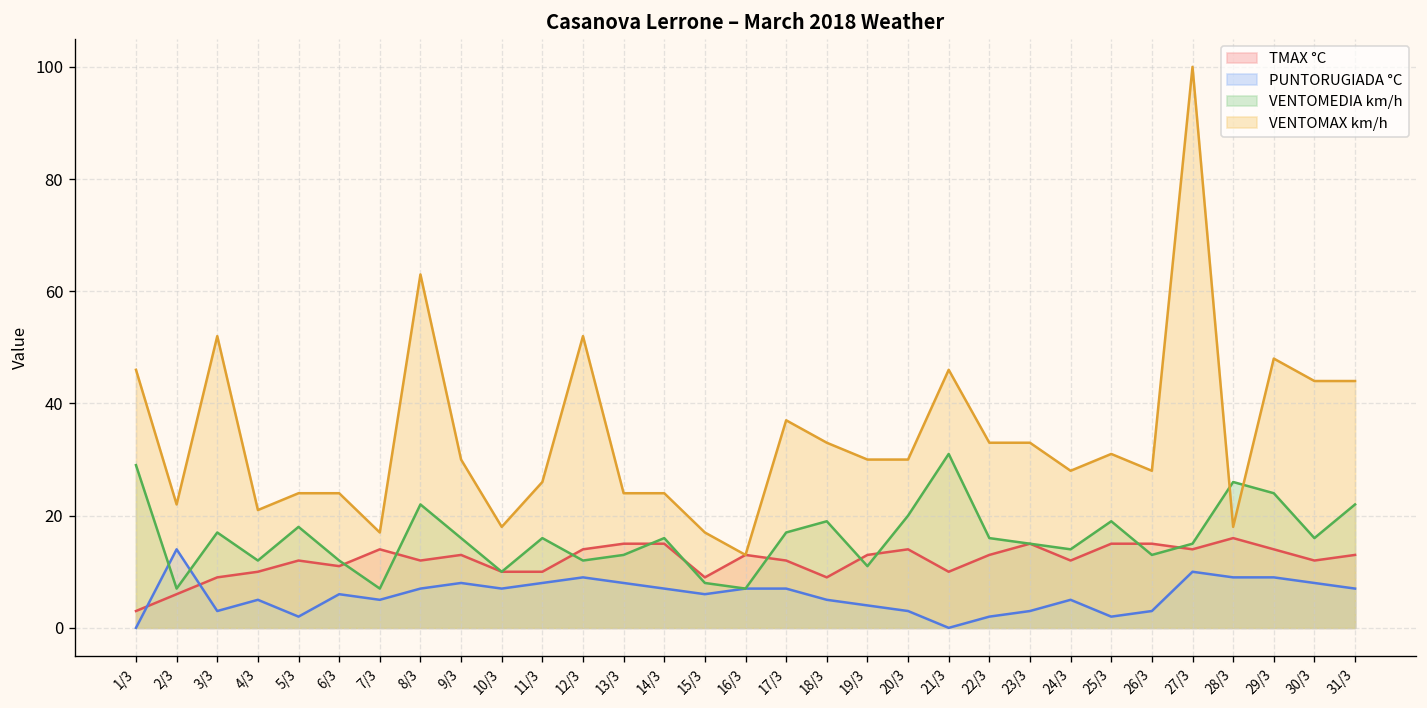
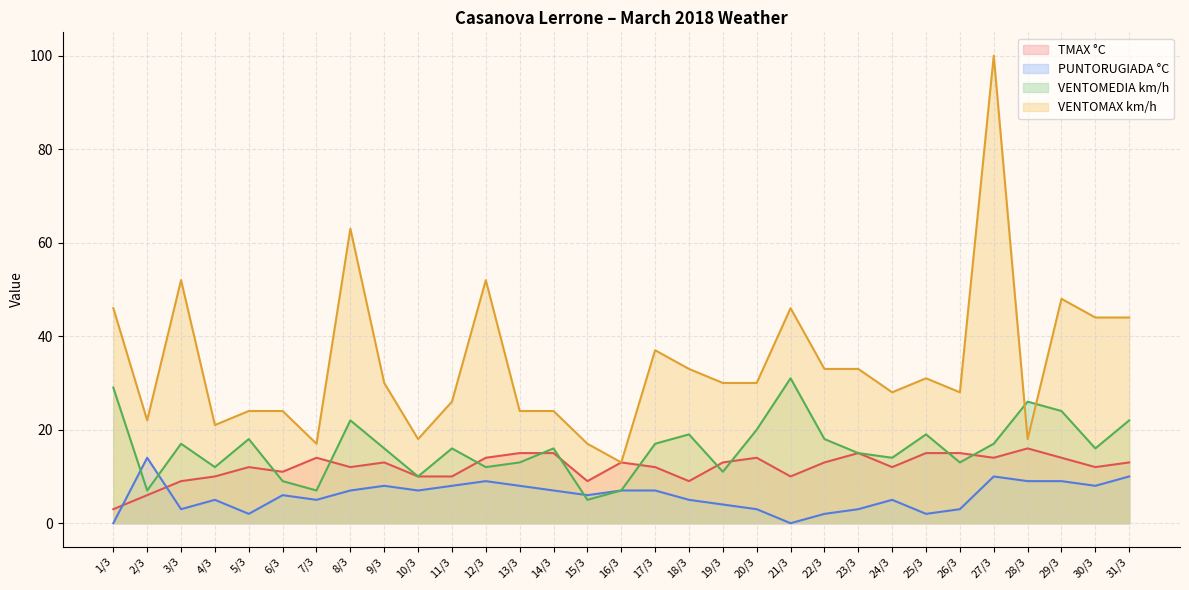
VENTOMEDIA km/h, 6/3: 12 -> 9
VENTOMEDIA km/h, 15/3: 8 -> 5
VENTOMEDIA km/h, 22/3: 16 -> 18
VENTOMEDIA km/h, 27/3: 15 -> 17
PUNTORUGIADA °C, 31/3: 7 -> 10
